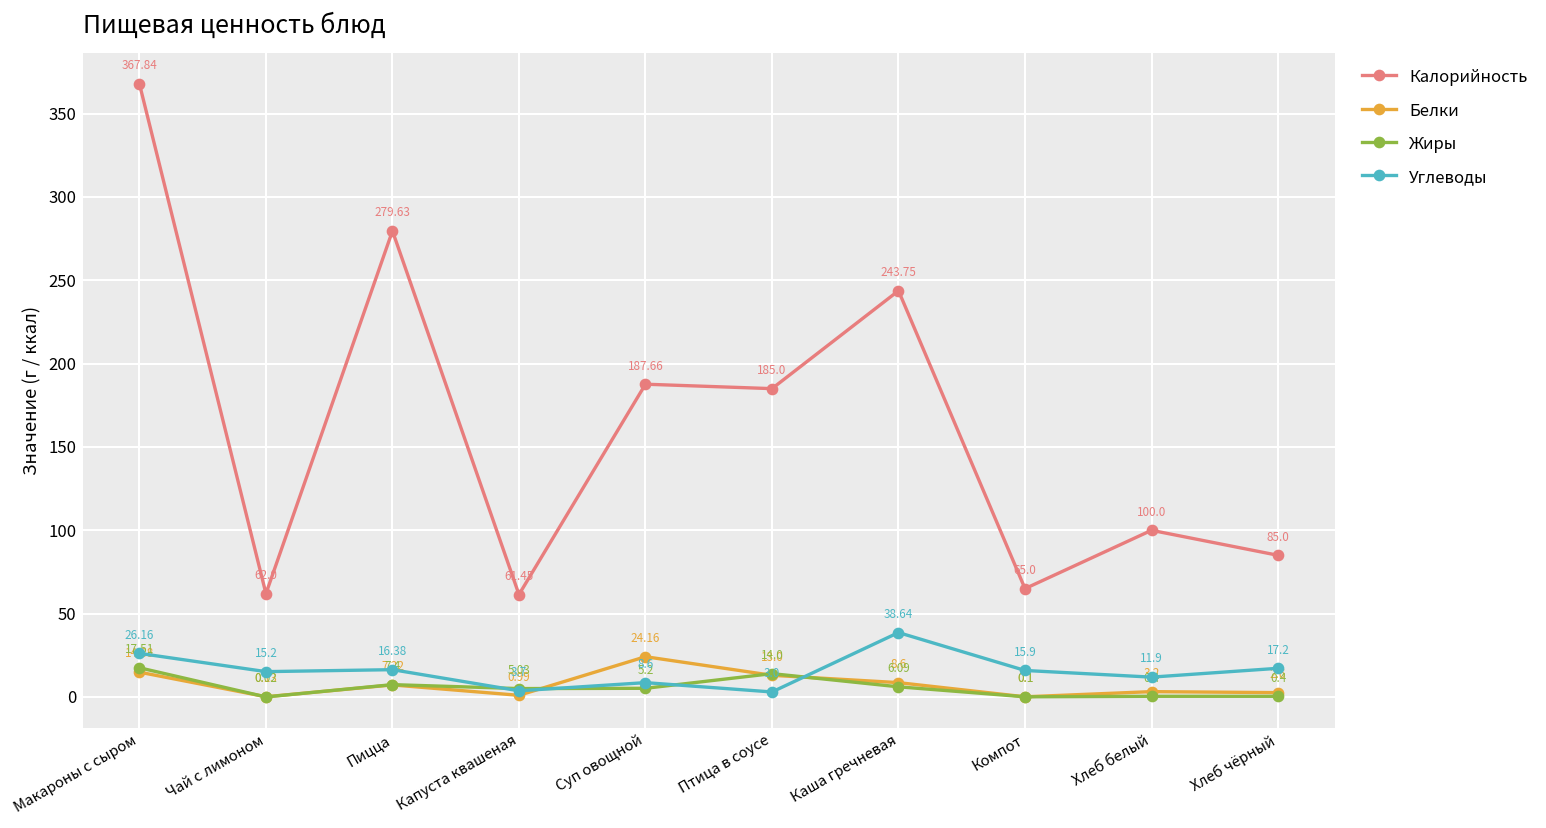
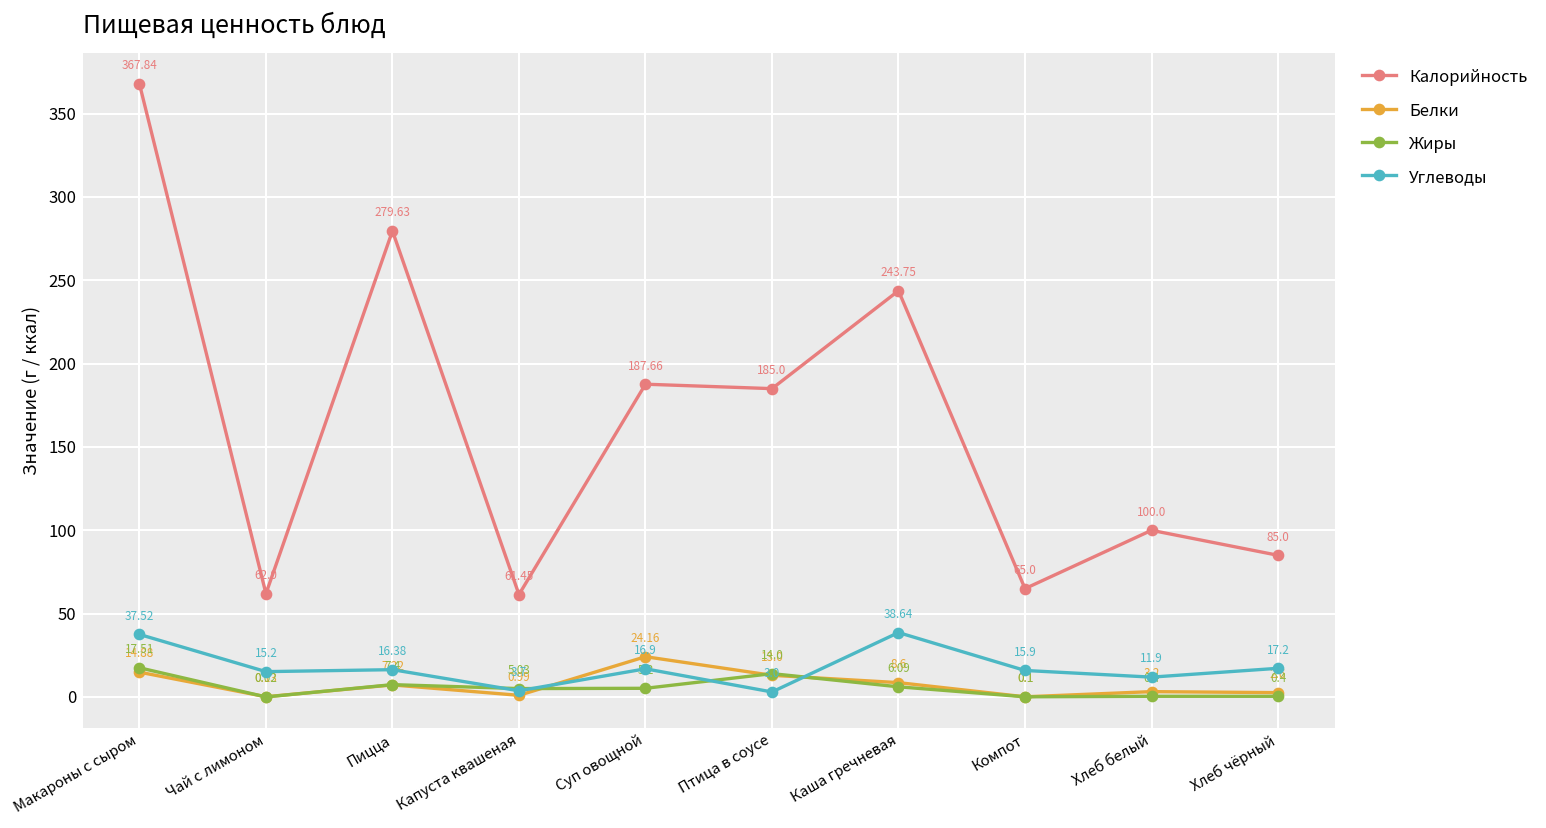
Углеводы, Макароны с сыром: 26.16 -> 37.52
Углеводы, Суп овощной: 8.6 -> 16.9
